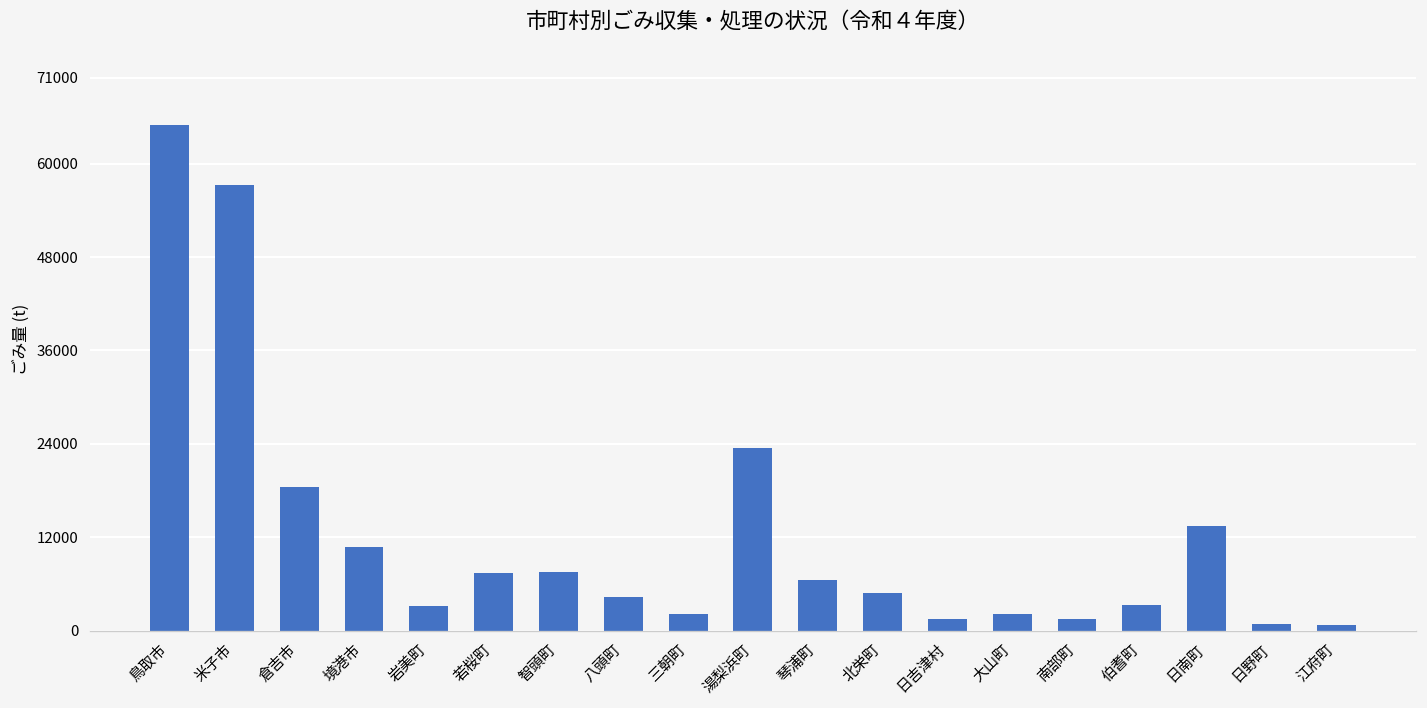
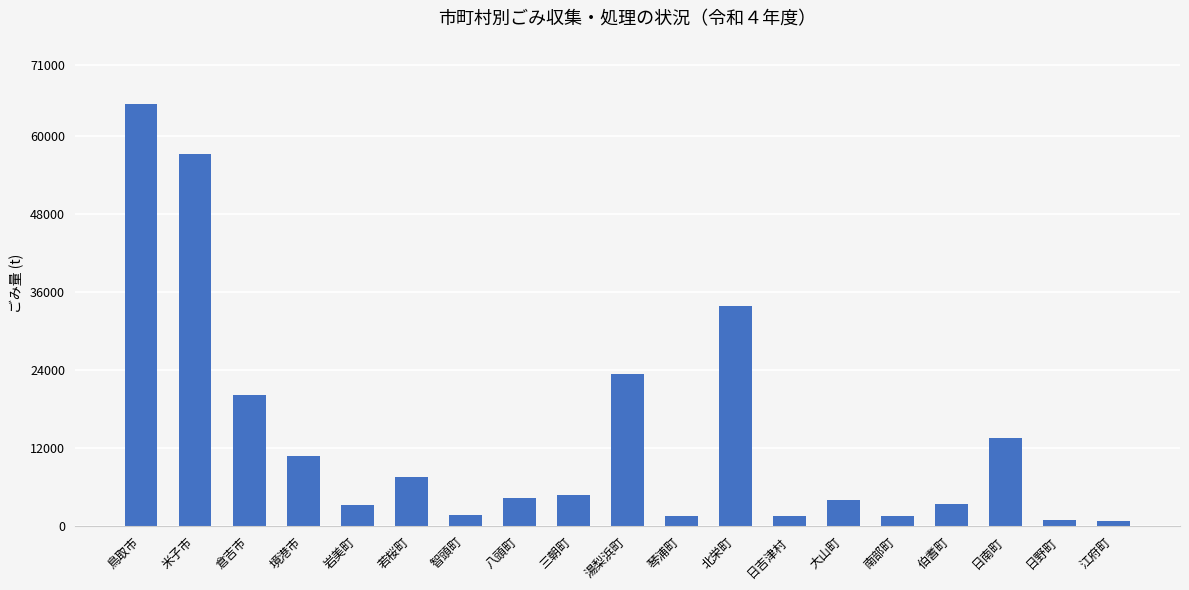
倉吉市: 18000 -> 20000
智頭町: 8000 -> 2000
三朝町: 2000 -> 5000
琴浦町: 7000 -> 1000
北栄町: 5000 -> 34000
大山町: 2000 -> 4000
